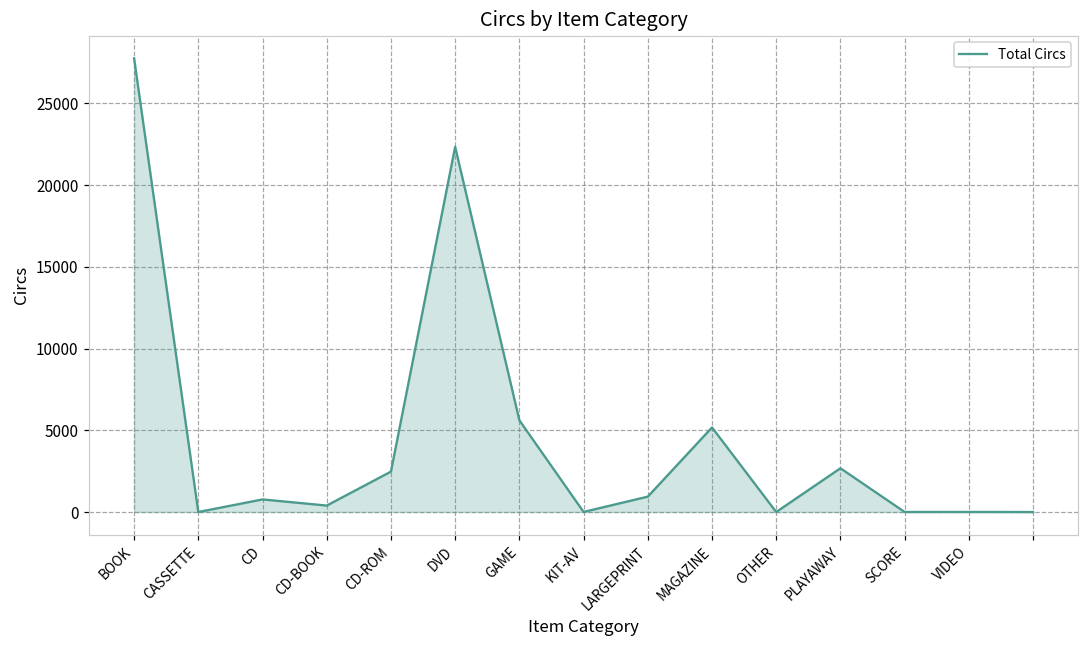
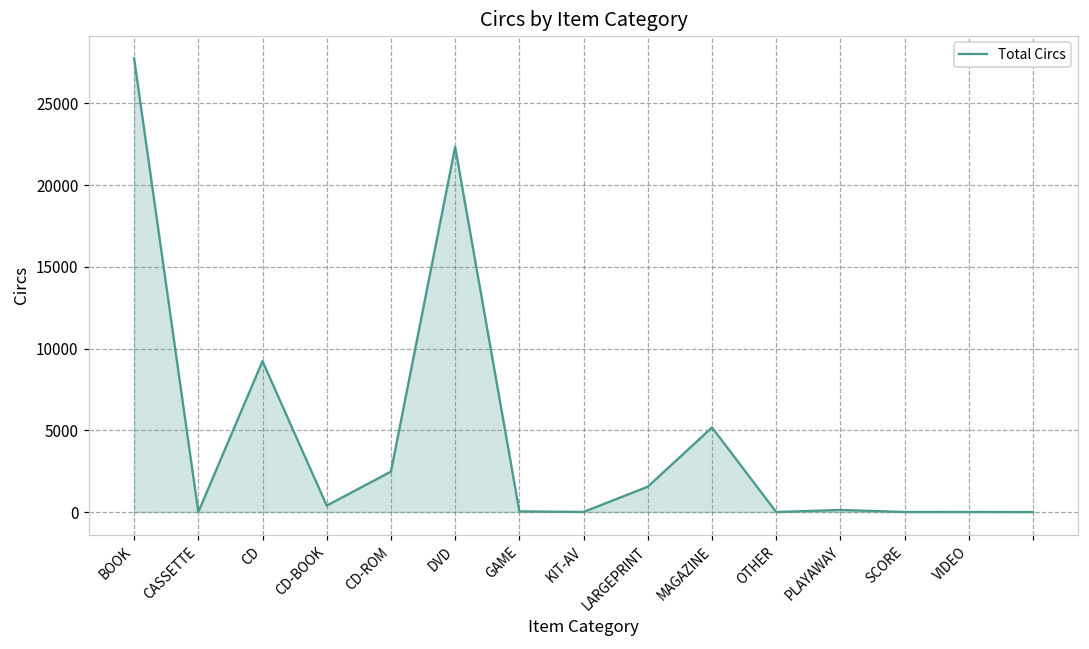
CD: 800 -> 9200
GAME: 5600 -> 0
LARGEPRINT: 900 -> 1600
PLAYAWAY: 2700 -> 100
